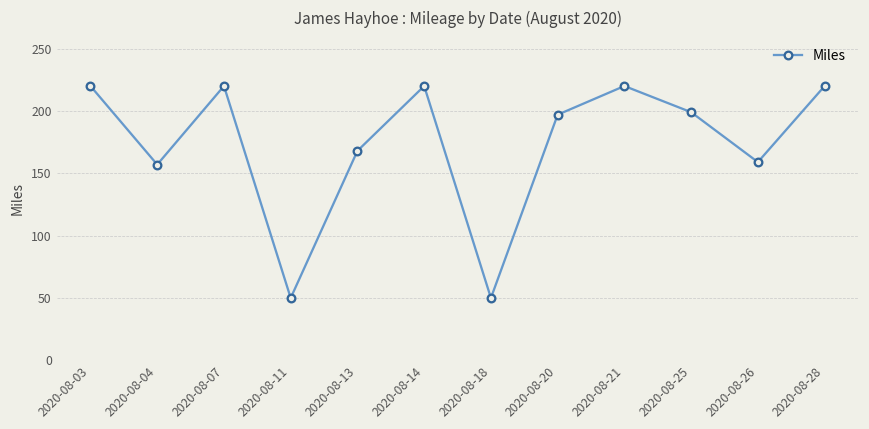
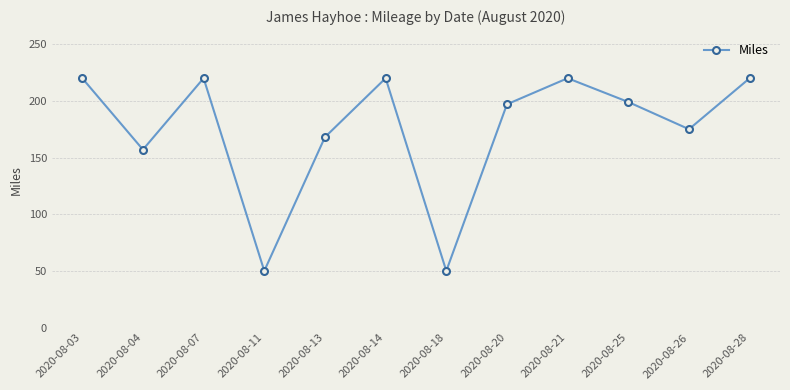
2020-08-26: 159 -> 175
